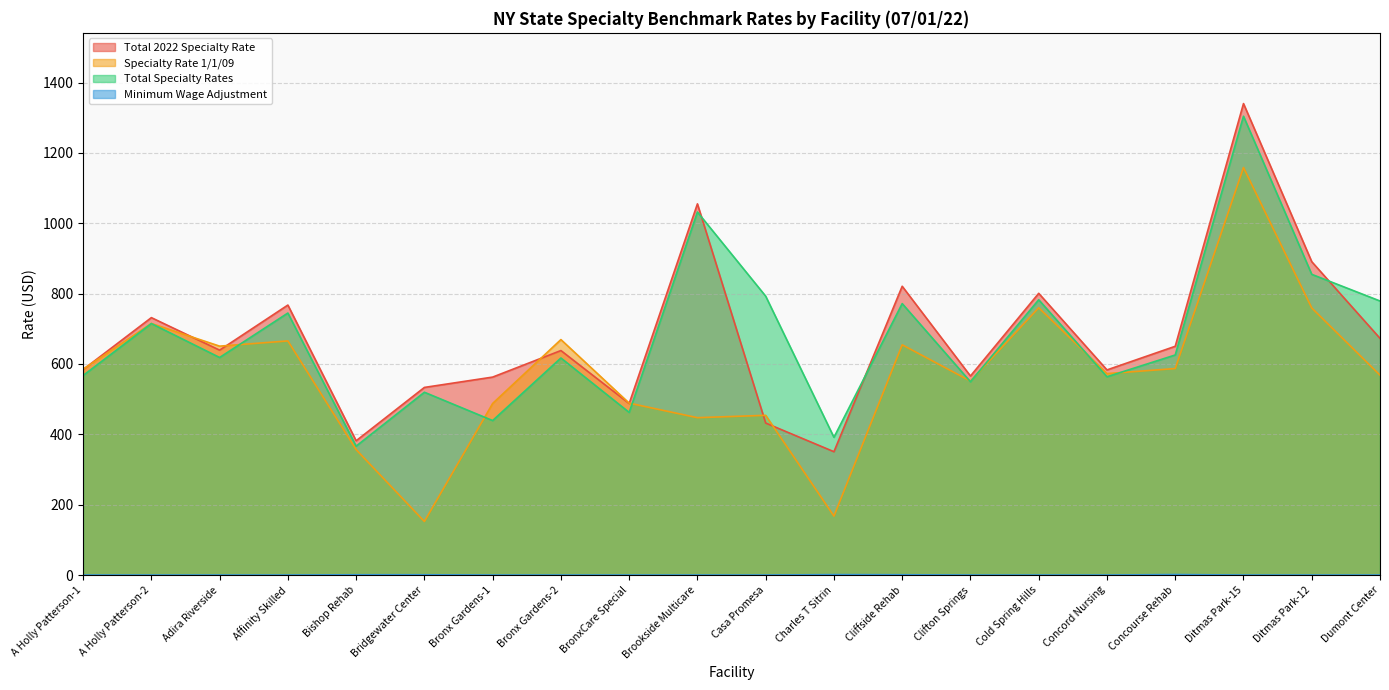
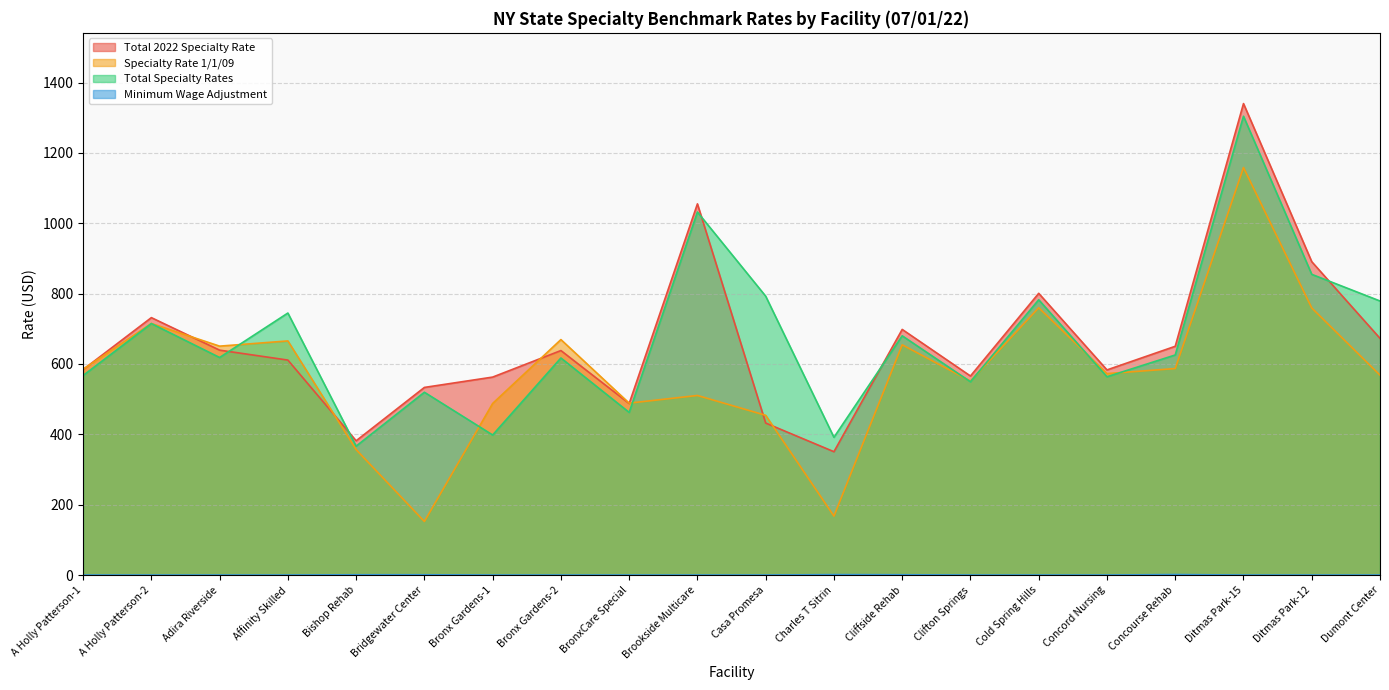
Total 2022 Specialty Rate, Affinity Skilled: 770 -> 610
Total Specialty Rates, Bronx Gardens-1: 440 -> 400
Specialty Rate 1/1/09, Brookside Multicare: 450 -> 510
Total 2022 Specialty Rate, Cliffside Rehab: 820 -> 700
Total Specialty Rates, Cliffside Rehab: 770 -> 680
